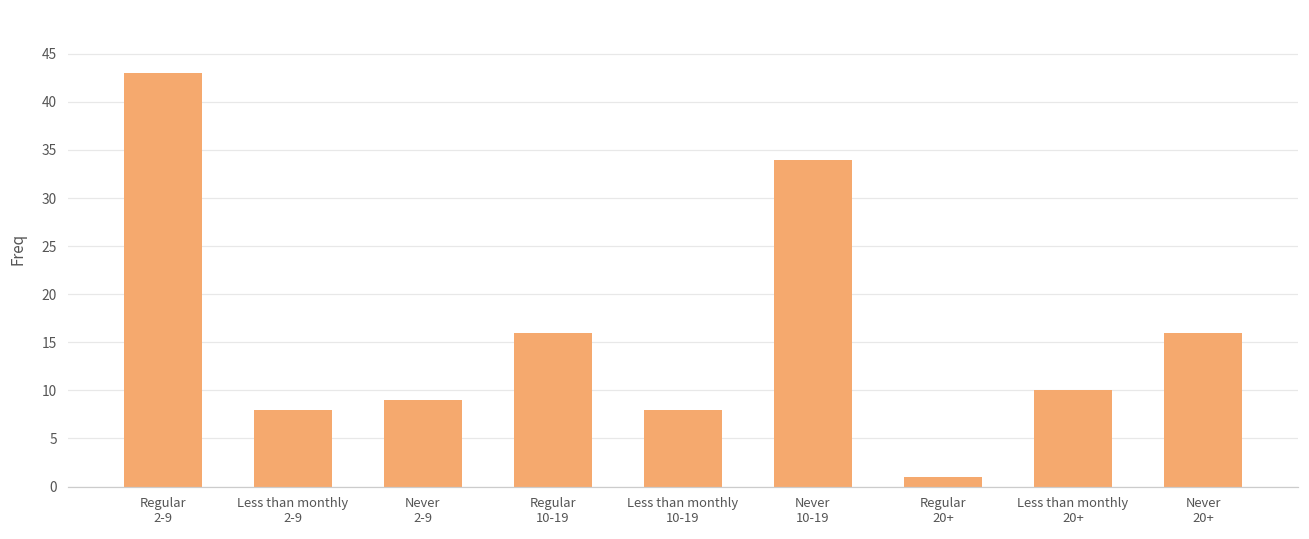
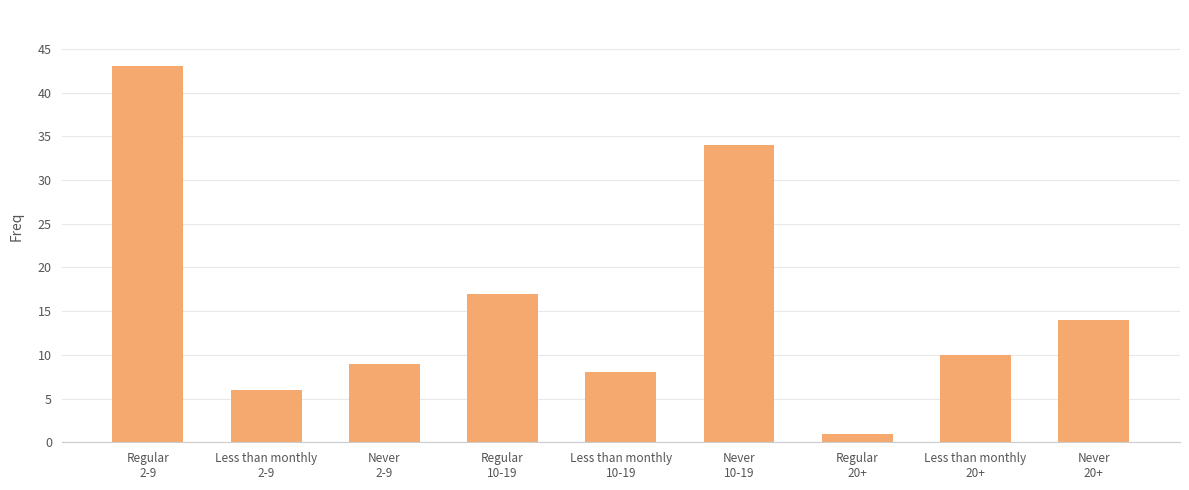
Less than monthly 2-9: 8 -> 6
Regular 10-19: 16 -> 17
Never 20+: 16 -> 14
